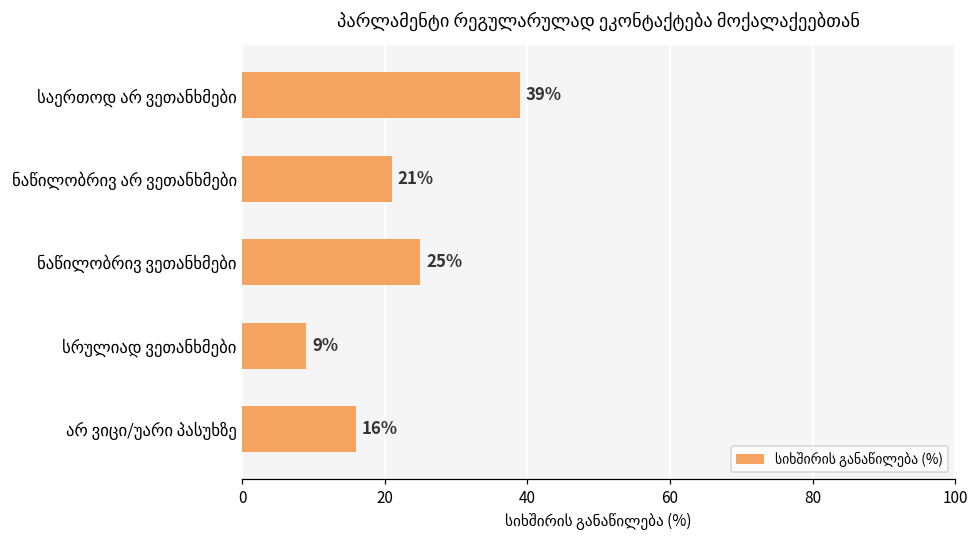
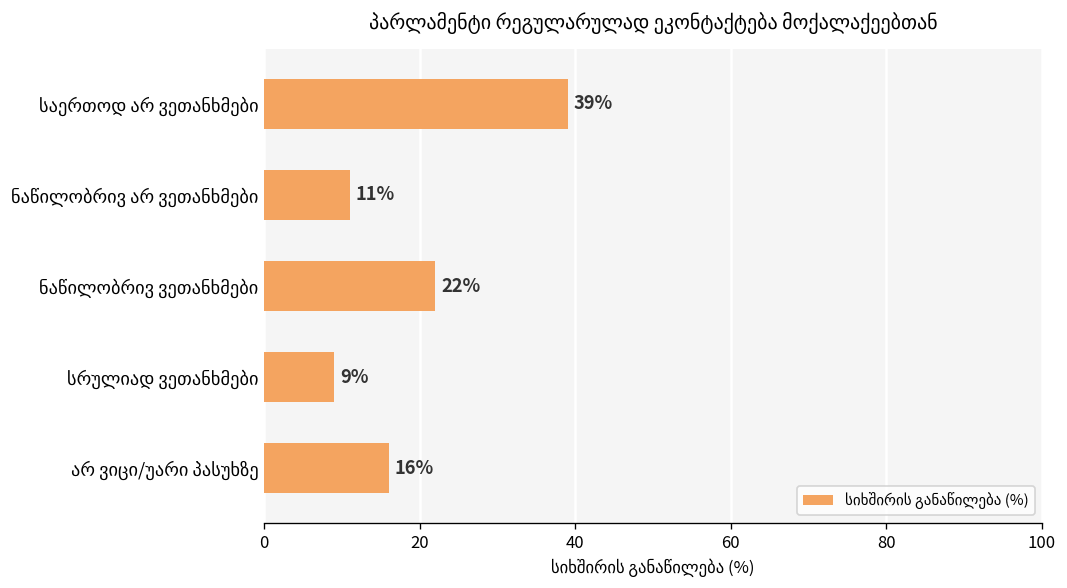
ნაწილობრივ არ ვეთანხმები: 21% -> 11%
ნაწილობრივ ვეთანხმები: 25% -> 22%
